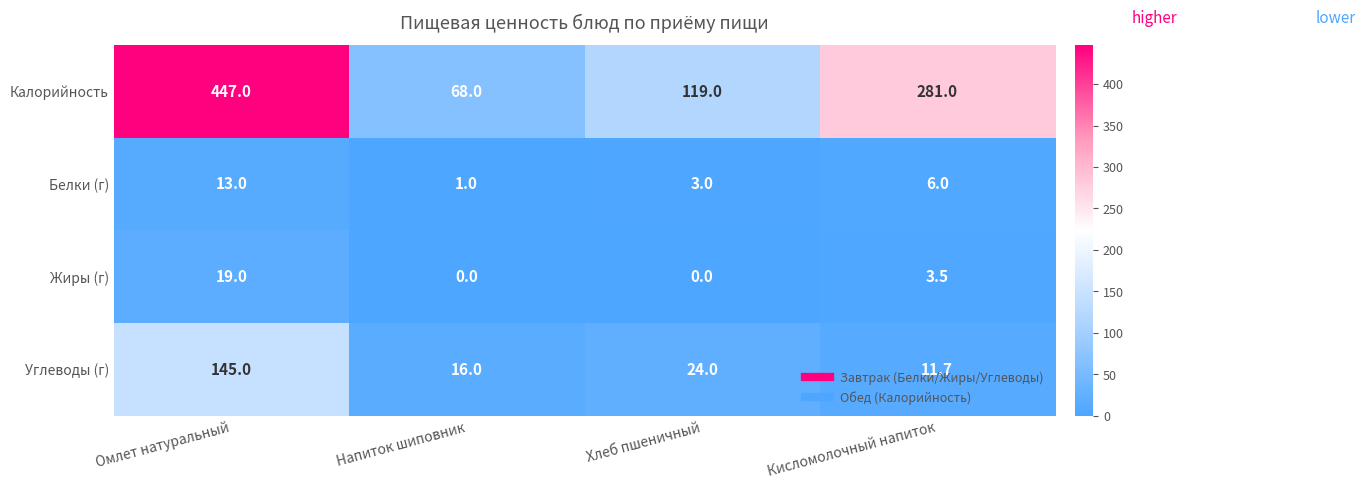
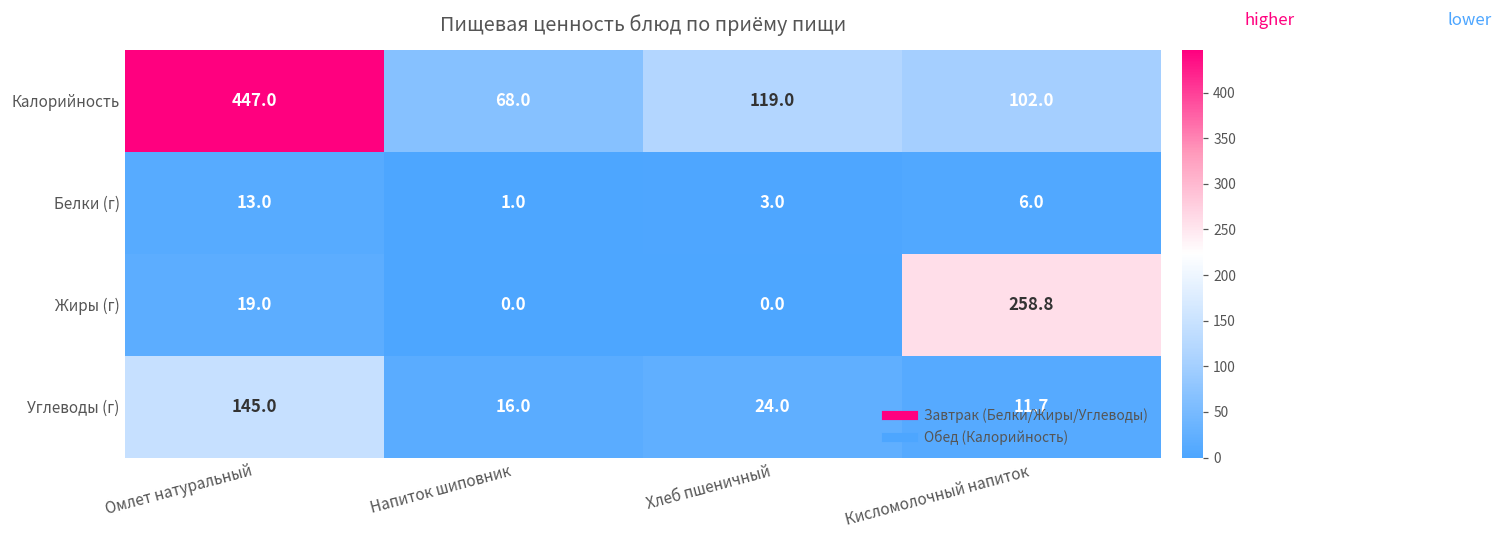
Калорийность, Кисломолочный напиток: 281.0 -> 102.0
Жиры (г), Кисломолочный напиток: 3.5 -> 258.8
